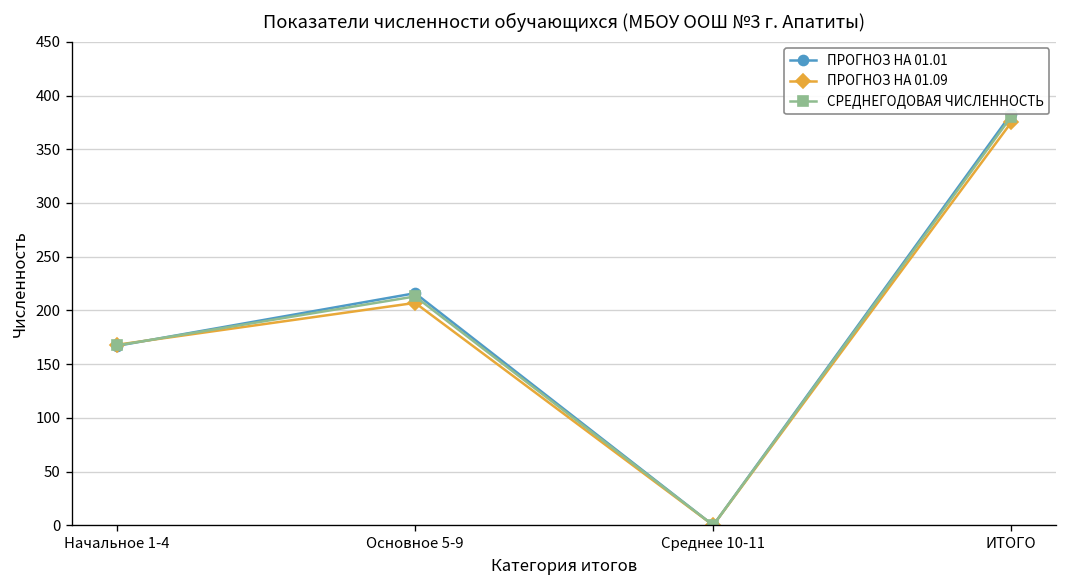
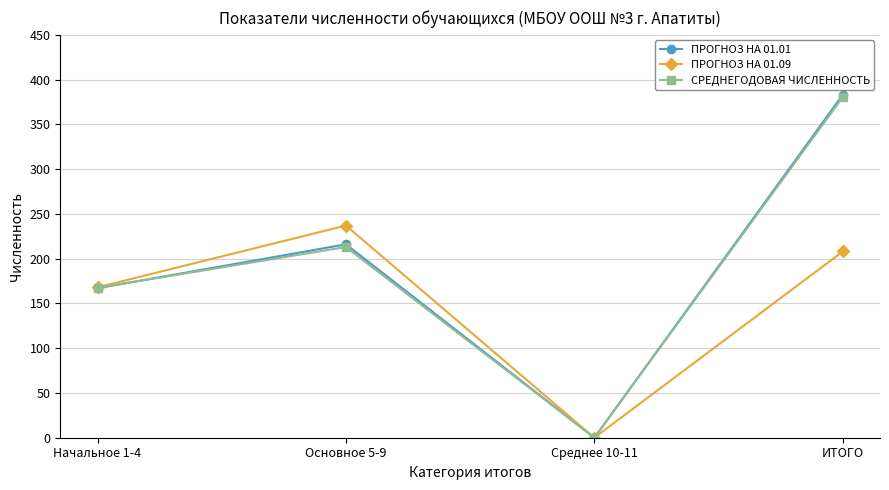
ПРОГНОЗ НА 01.09, Основное 5-9: 210 -> 240
ПРОГНОЗ НА 01.09, ИТОГО: 380 -> 210
